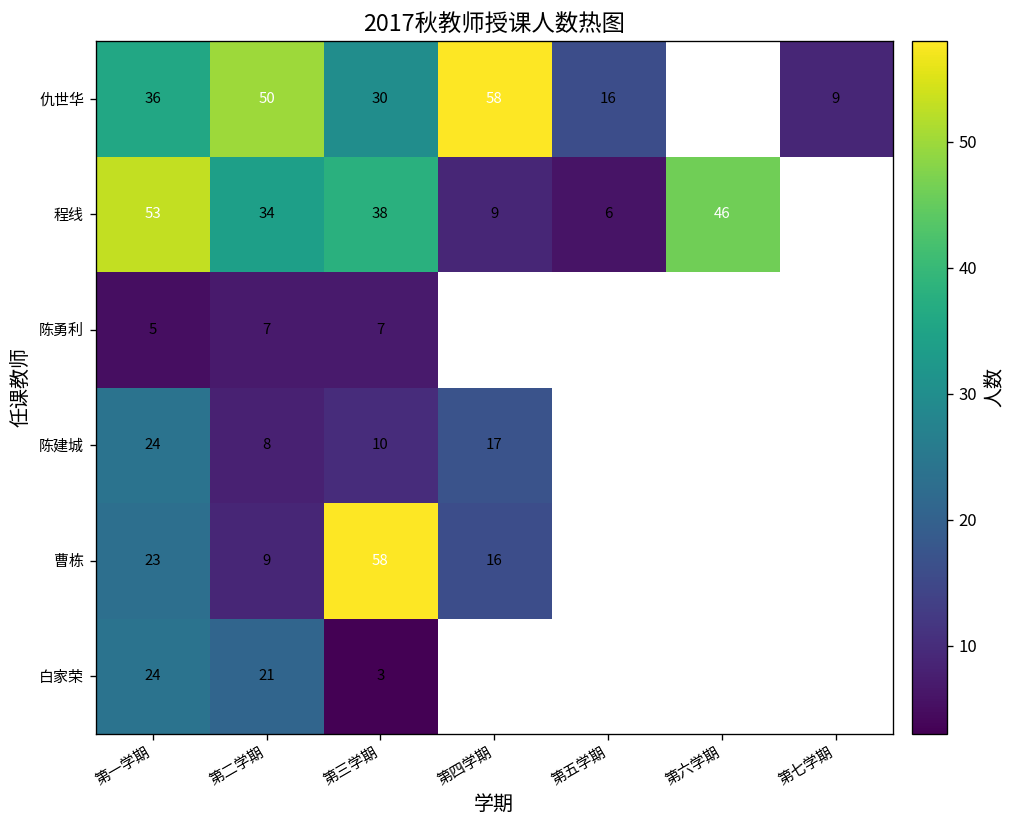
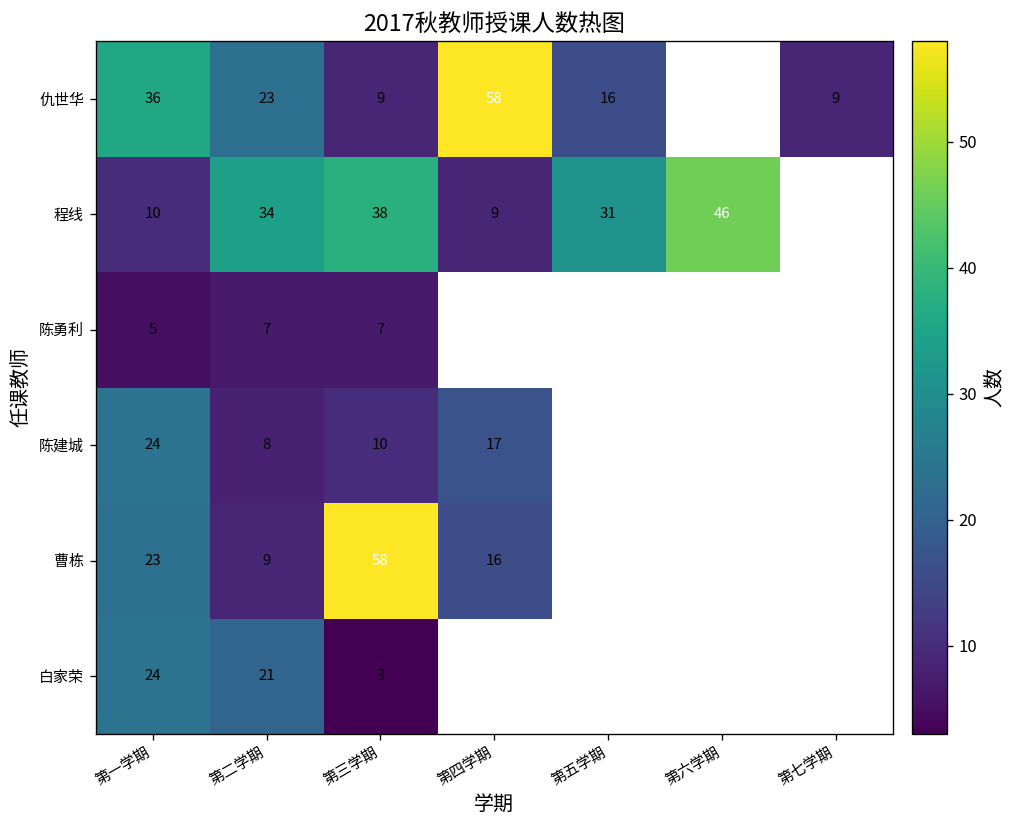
仇世华, 第二学期: 50 -> 23
仇世华, 第三学期: 30 -> 9
程线, 第一学期: 53 -> 10
程线, 第五学期: 6 -> 31
